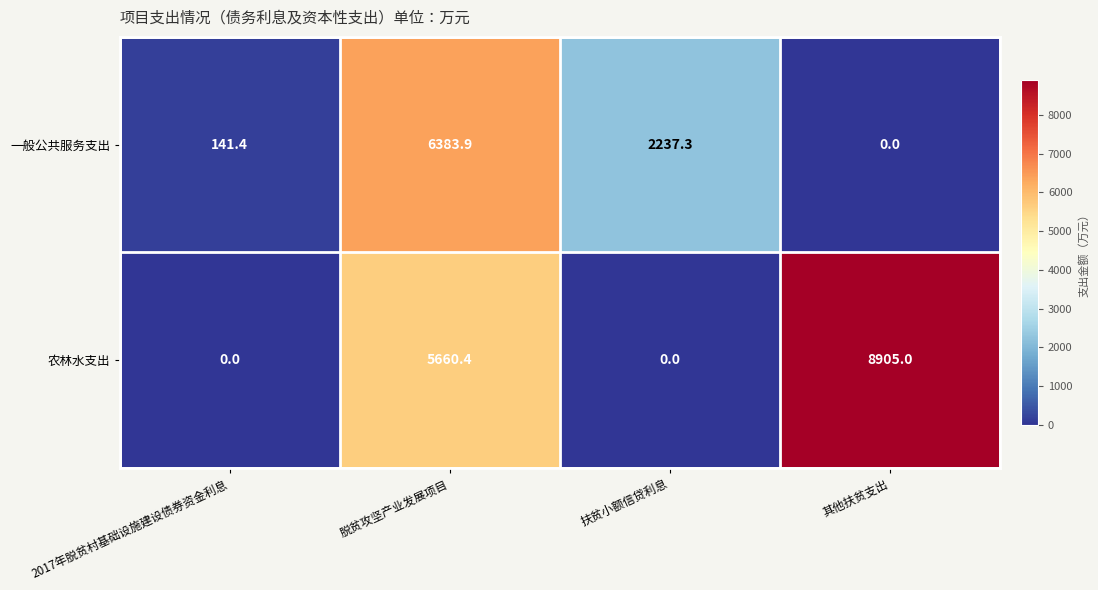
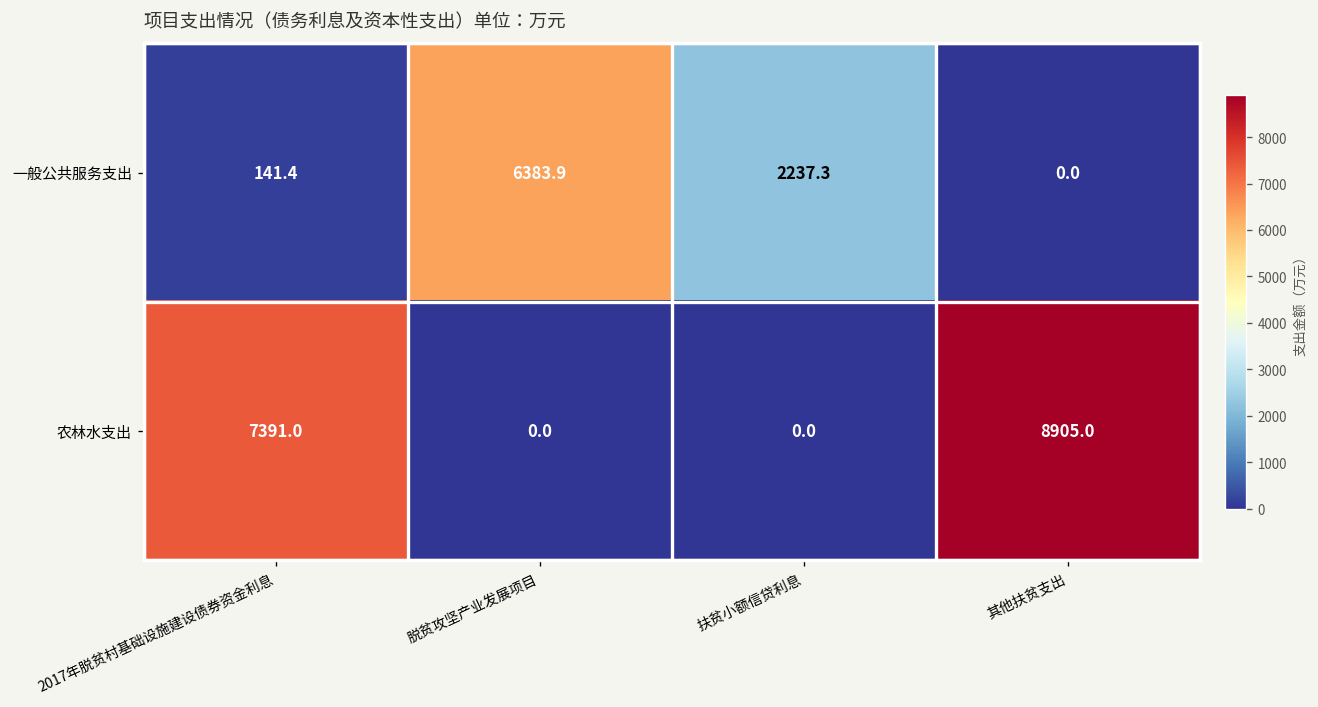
农林水支出, 2017年脱贫村基础设施建设债券资金利息: 0.0 -> 7391.0
农林水支出, 脱贫攻坚产业发展项目: 5660.4 -> 0.0
